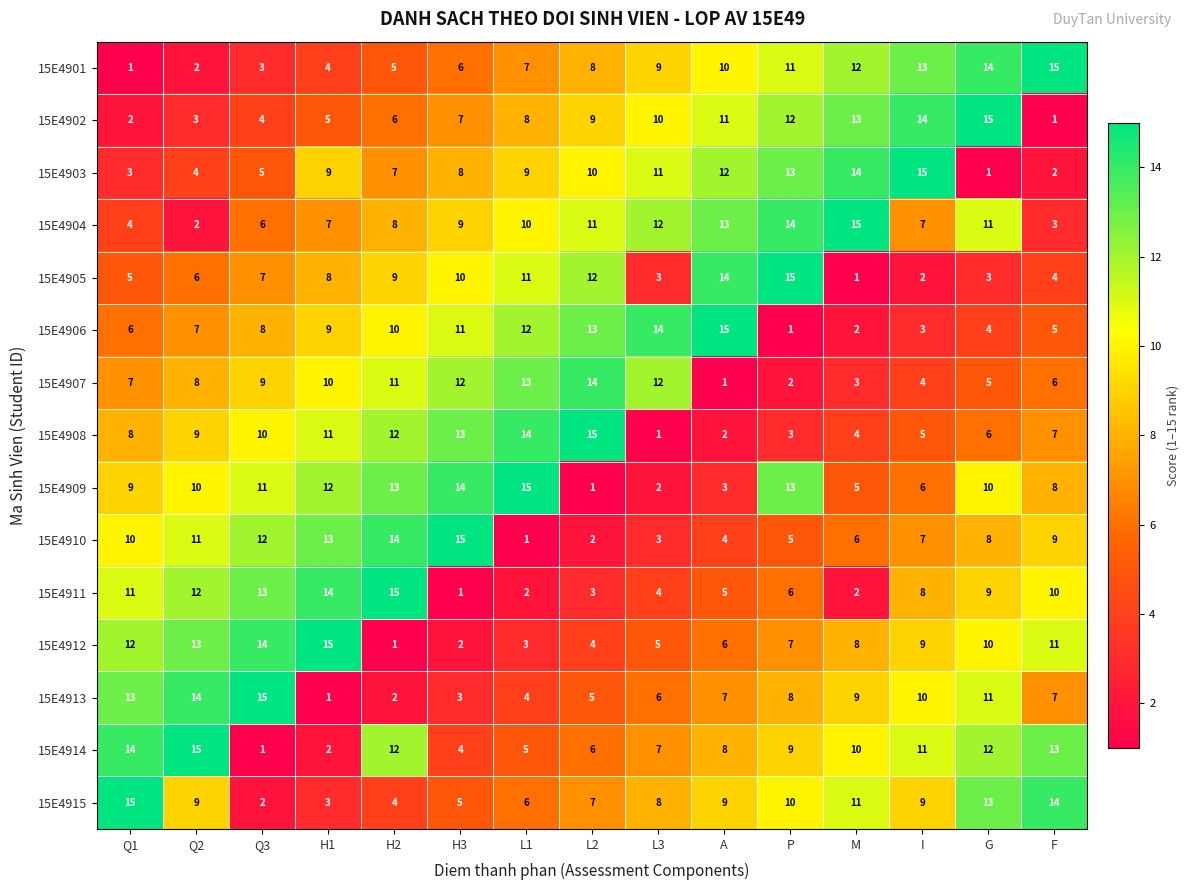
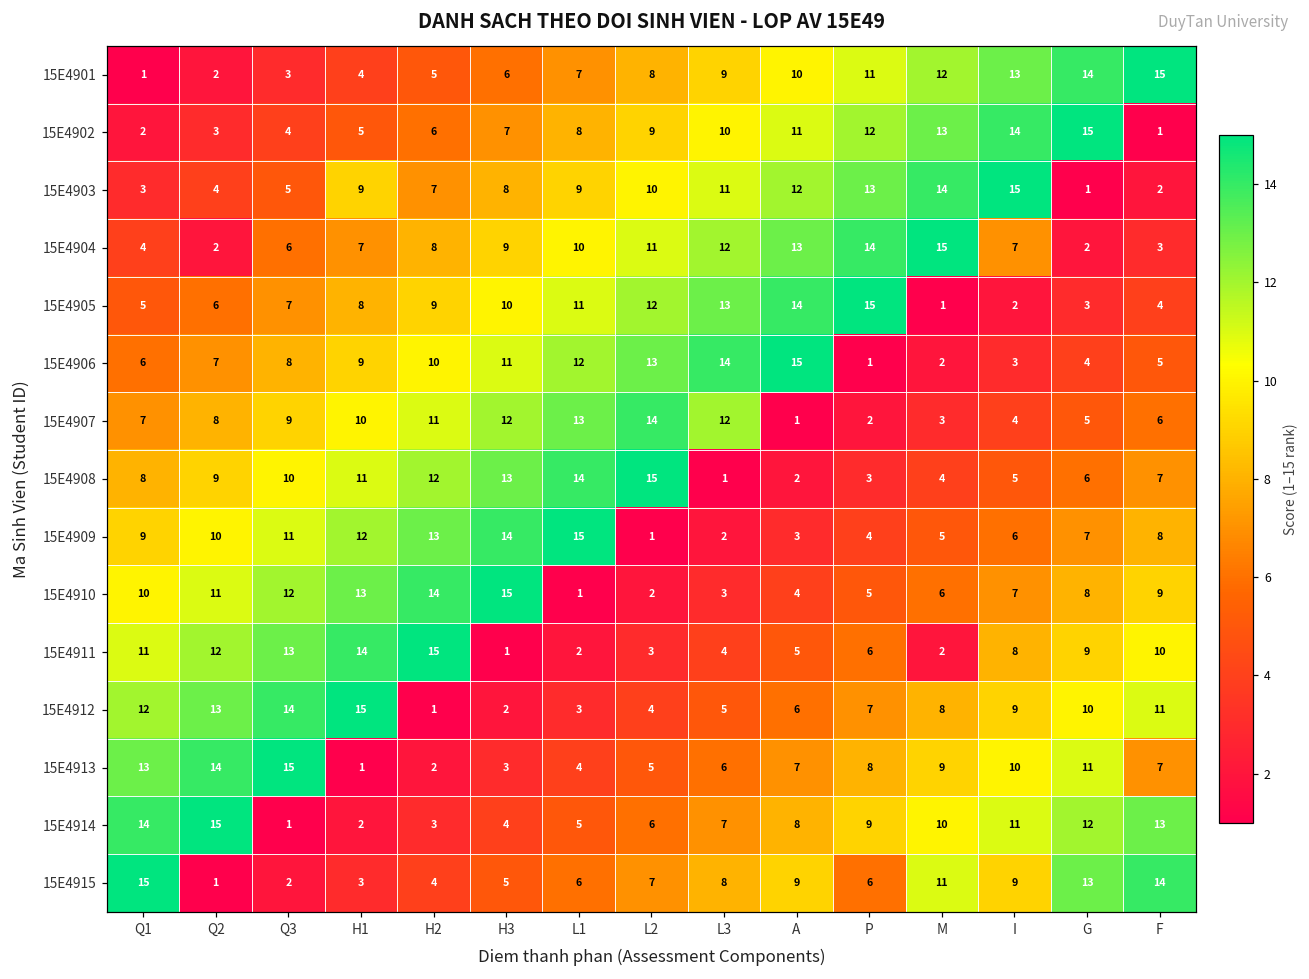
15E4904, G: 11 -> 2
15E4905, L3: 3 -> 13
15E4909, P: 13 -> 4
15E4909, G: 10 -> 7
15E4914, H2: 12 -> 3
15E4915, Q2: 9 -> 1
15E4915, P: 10 -> 6
